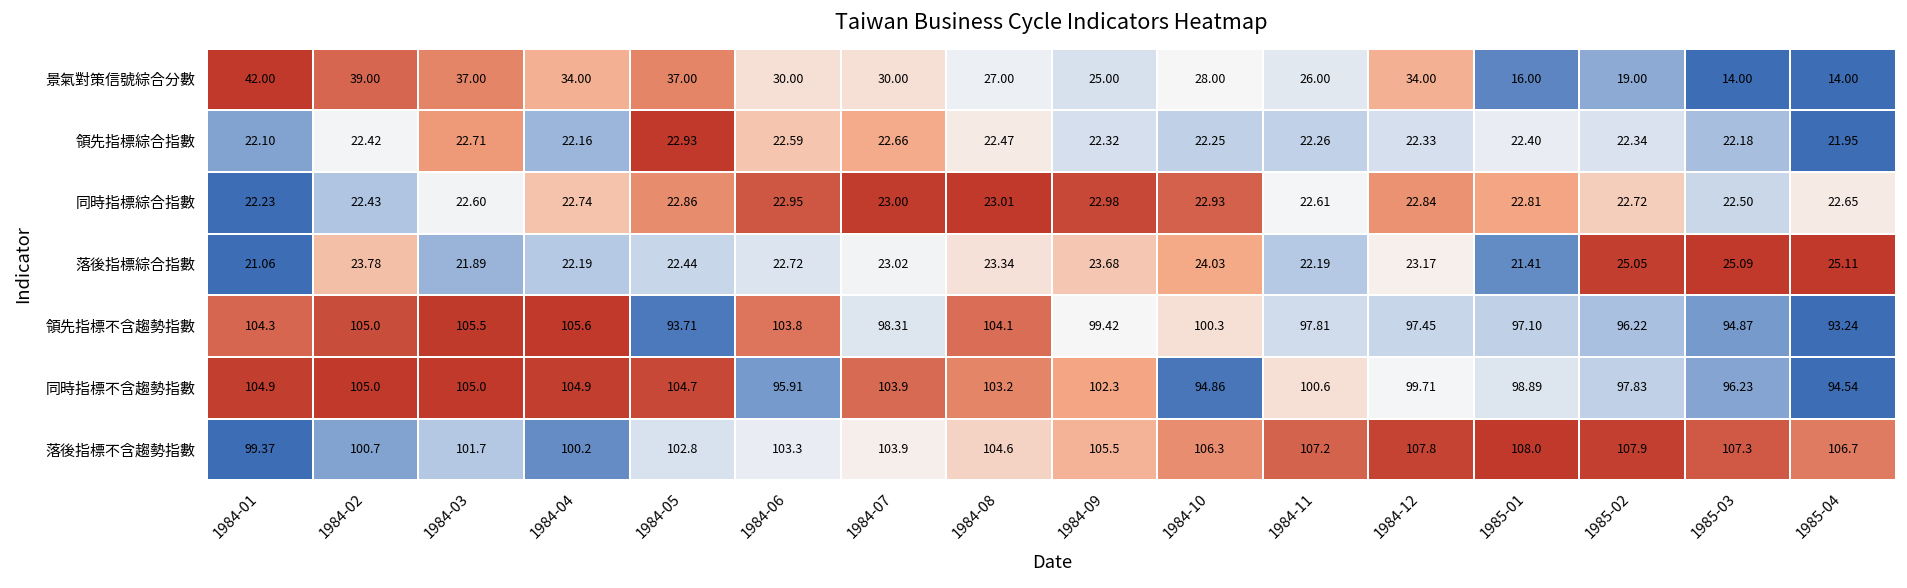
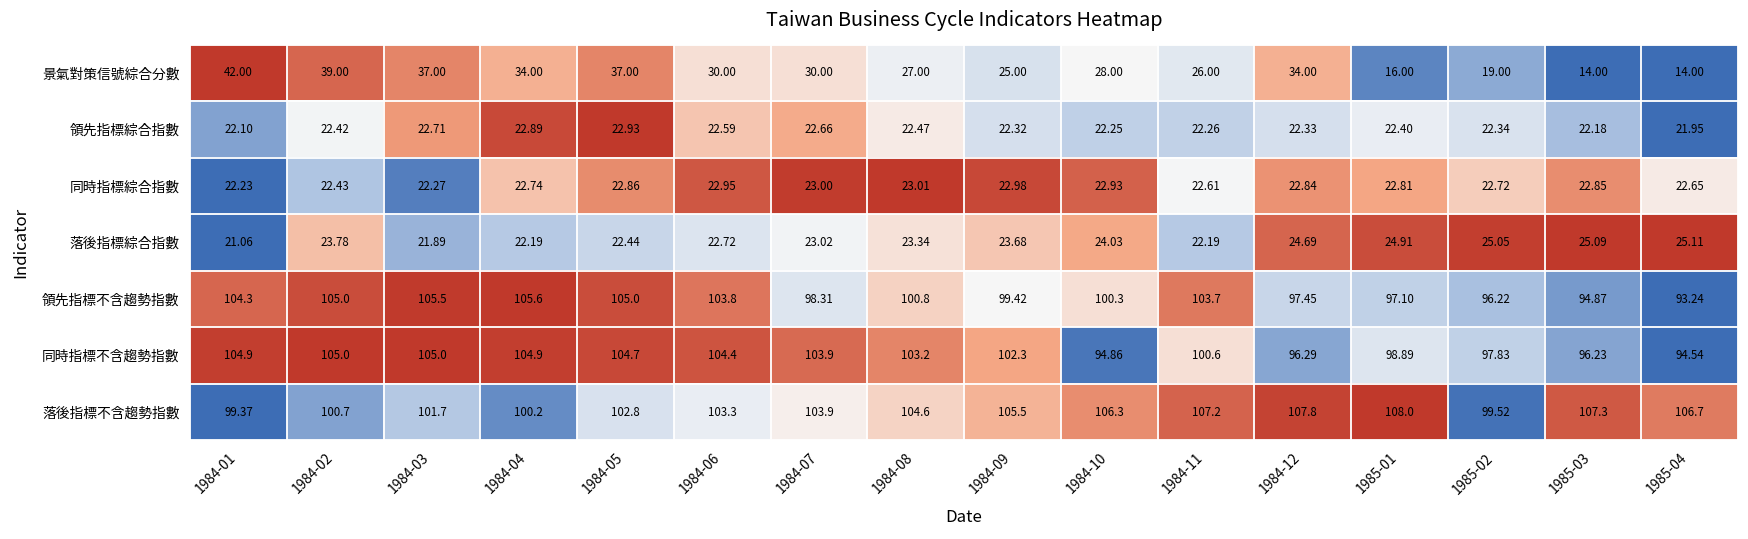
領先指標綜合指數, 1984-04: 22.16 -> 22.89
同時指標綜合指數, 1984-03: 22.60 -> 22.27
同時指標綜合指數, 1985-03: 22.50 -> 22.85
落後指標綜合指數, 1984-12: 23.17 -> 24.69
落後指標綜合指數, 1985-01: 21.41 -> 24.91
領先指標不含趨勢指數, 1984-05: 93.71 -> 105.0
領先指標不含趨勢指數, 1984-08: 104.1 -> 100.8
領先指標不含趨勢指數, 1984-11: 97.81 -> 103.7
同時指標不含趨勢指數, 1984-06: 95.91 -> 104.4
同時指標不含趨勢指數, 1984-12: 99.71 -> 96.29
落後指標不含趨勢指數, 1985-02: 107.9 -> 99.52
